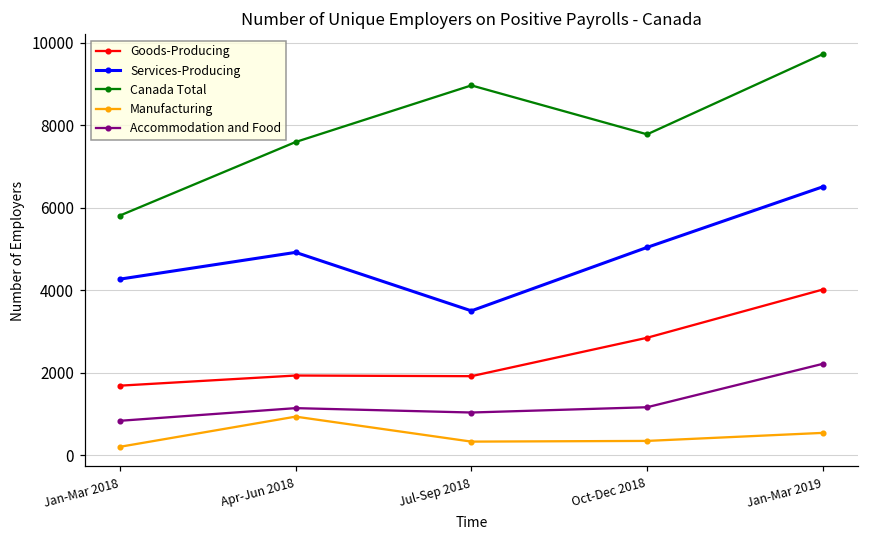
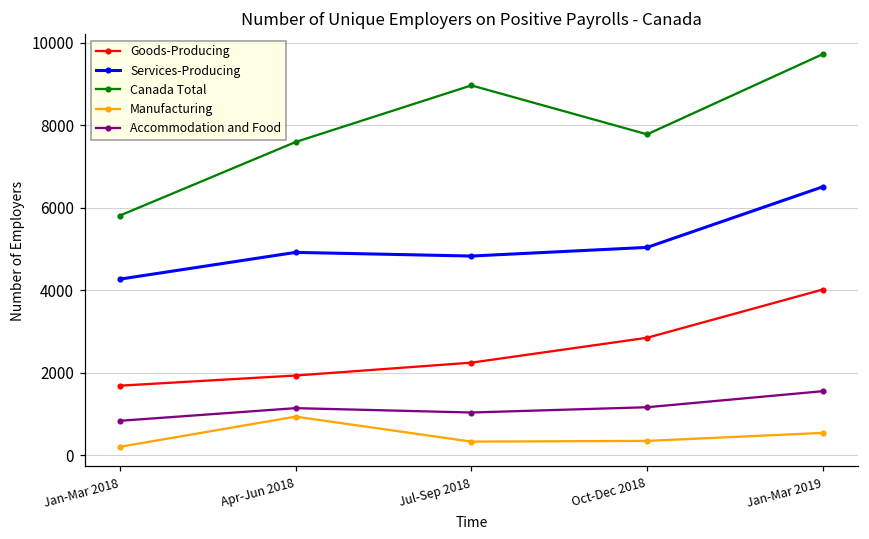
Goods-Producing, Jul-Sep 2018: 1900 -> 2200
Services-Producing, Jul-Sep 2018: 3500 -> 4800
Accommodation and Food, Jan-Mar 2019: 2200 -> 1600
